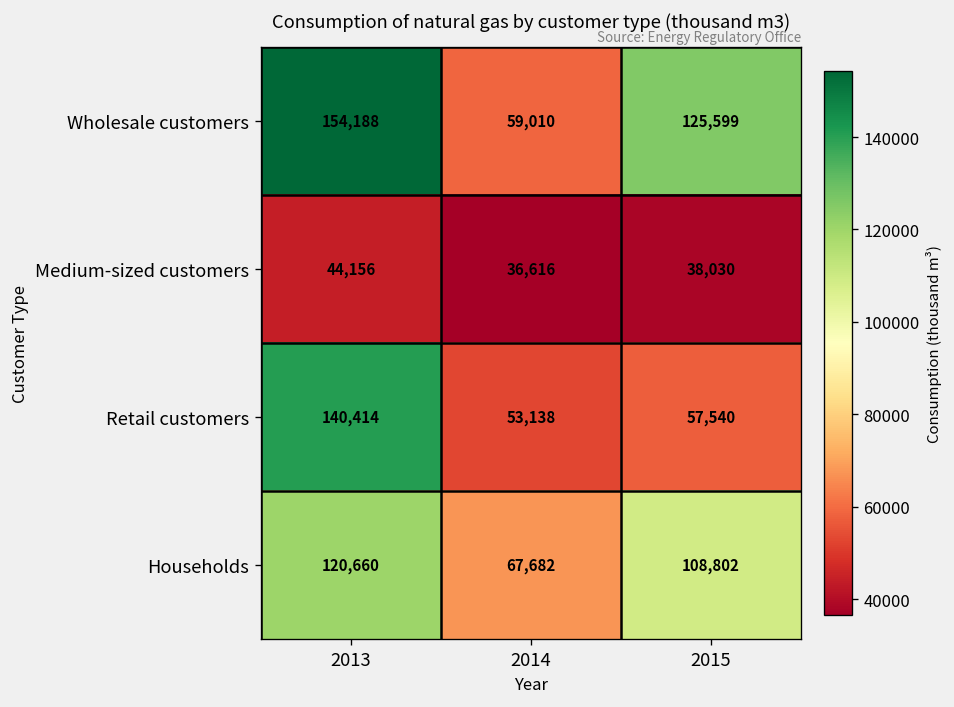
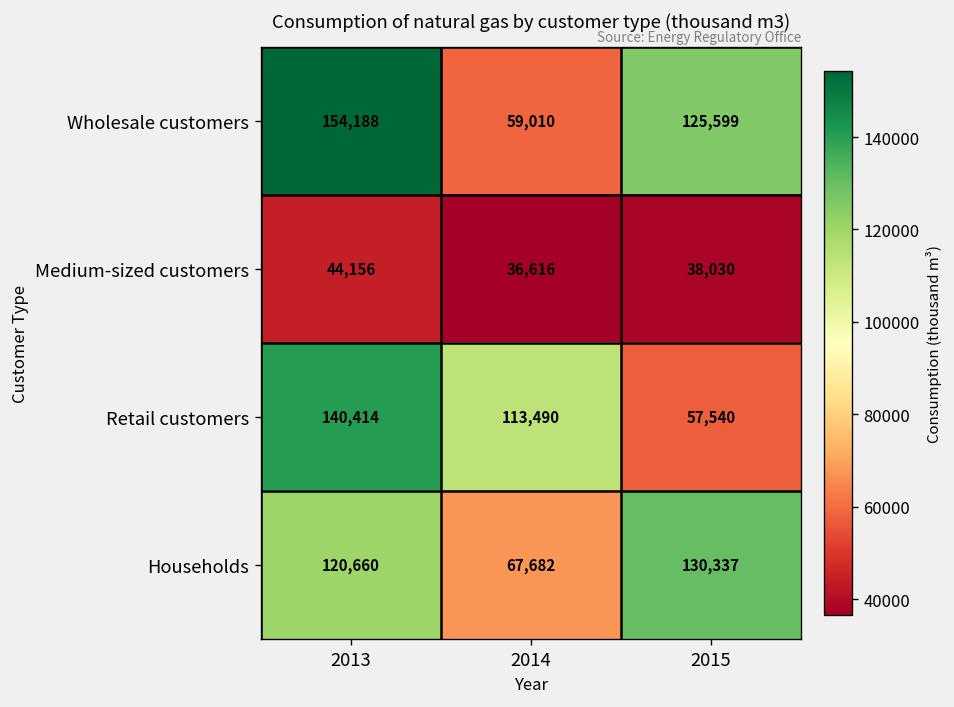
Retail customers, 2014: 53,138 -> 113,490
Households, 2015: 108,802 -> 130,337
